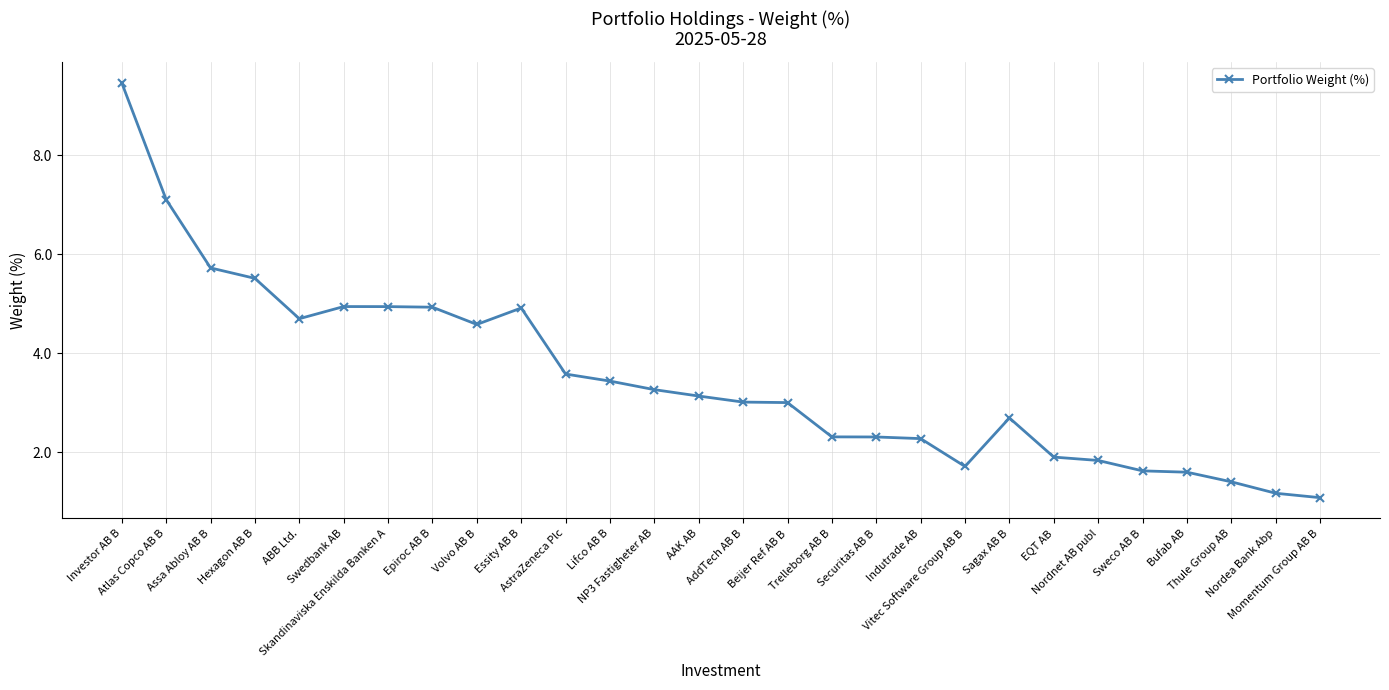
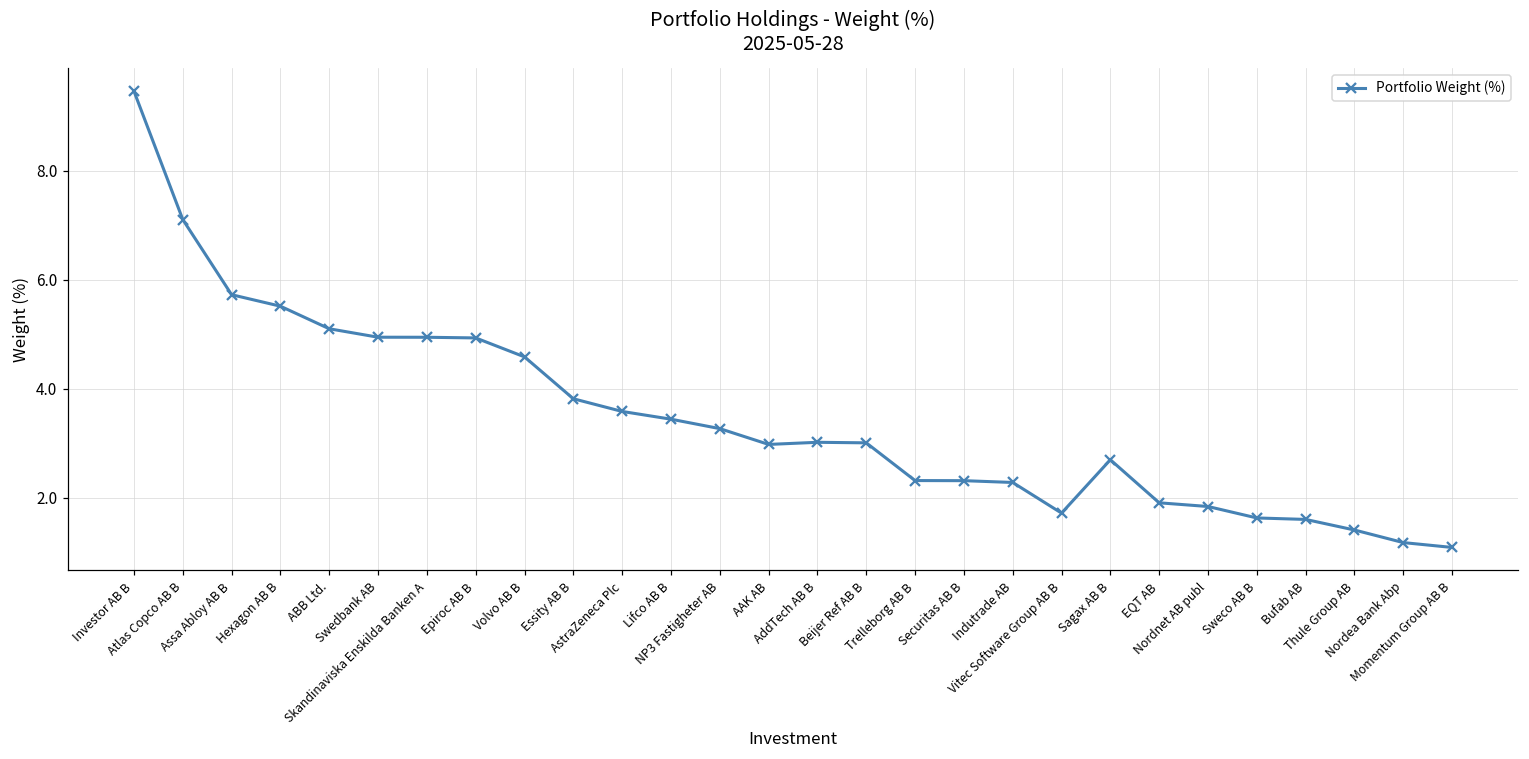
ABB Ltd.: 4.7 -> 5.1
Essity AB B: 4.9 -> 3.8
AAK AB: 3.1 -> 3.0
